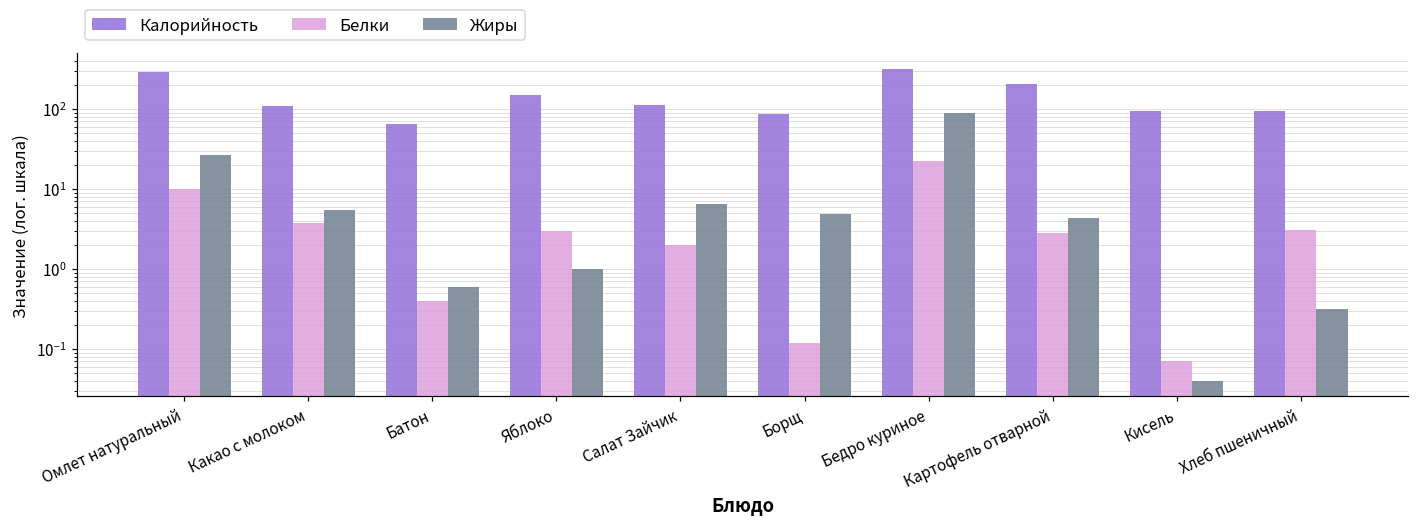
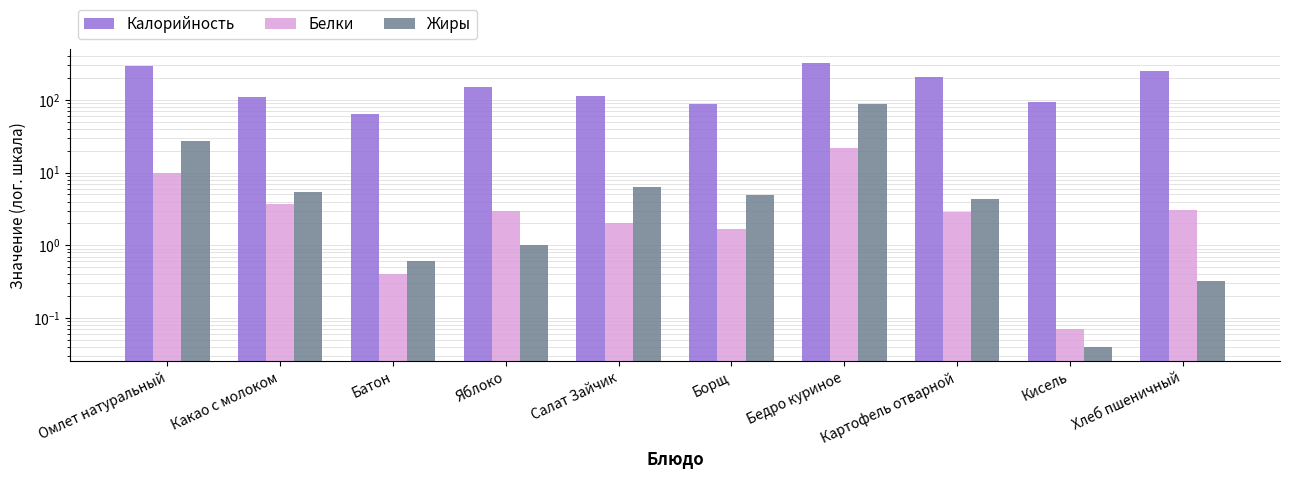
Белки, Борщ: 0.12 -> 1.7
Калорийность, Хлеб пшеничный: 90 -> 250
